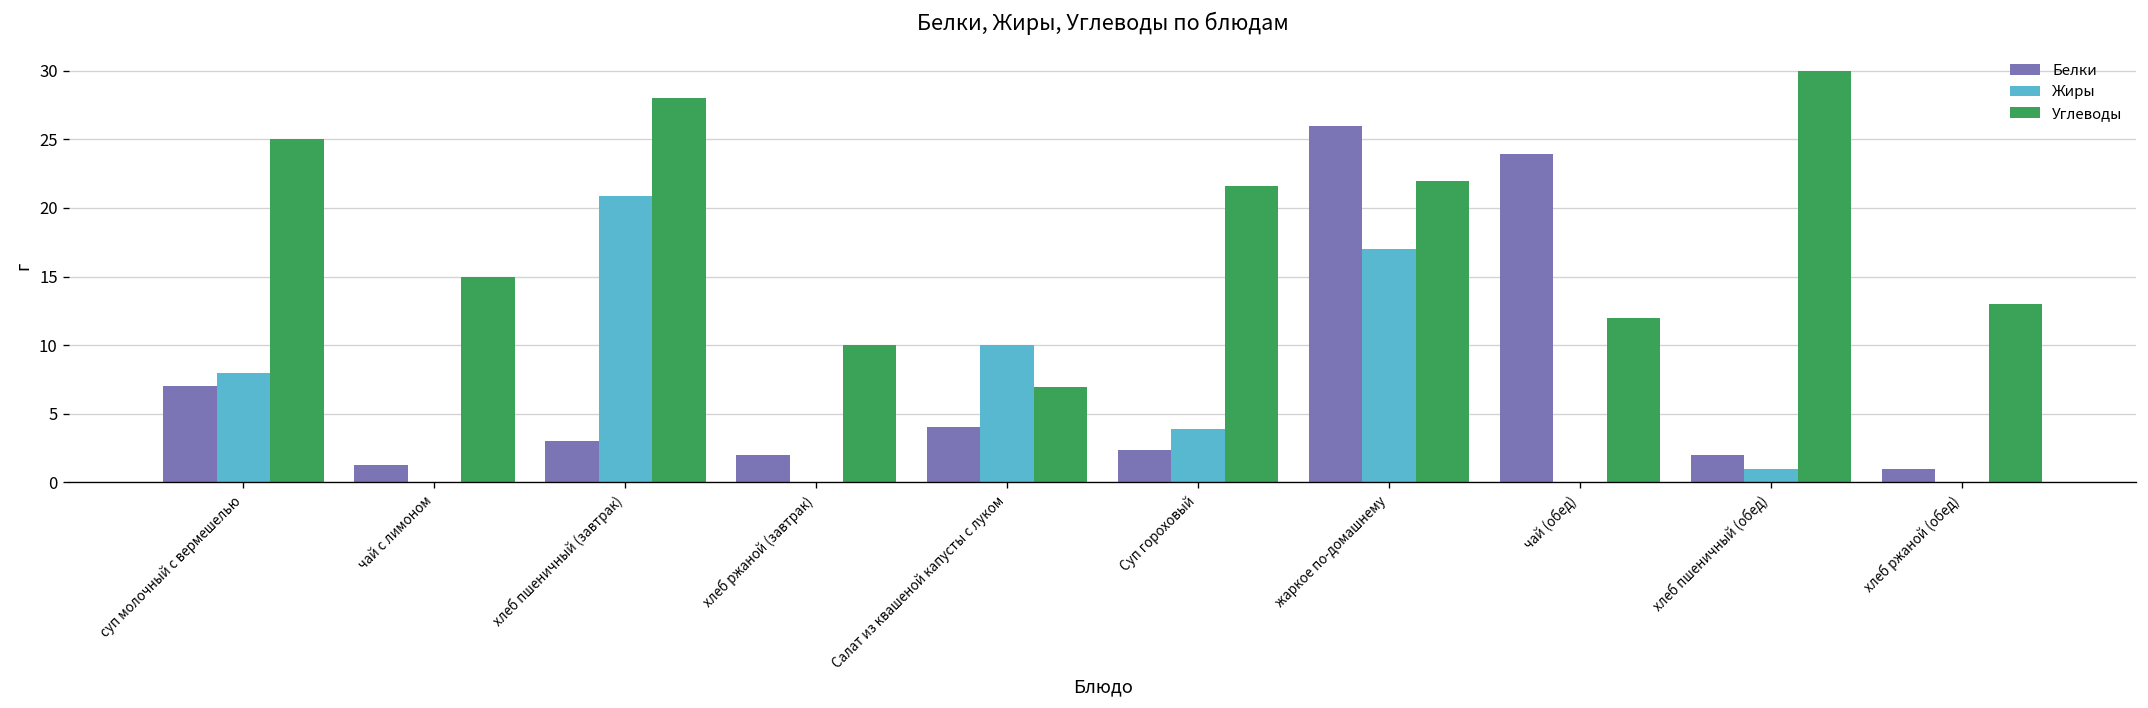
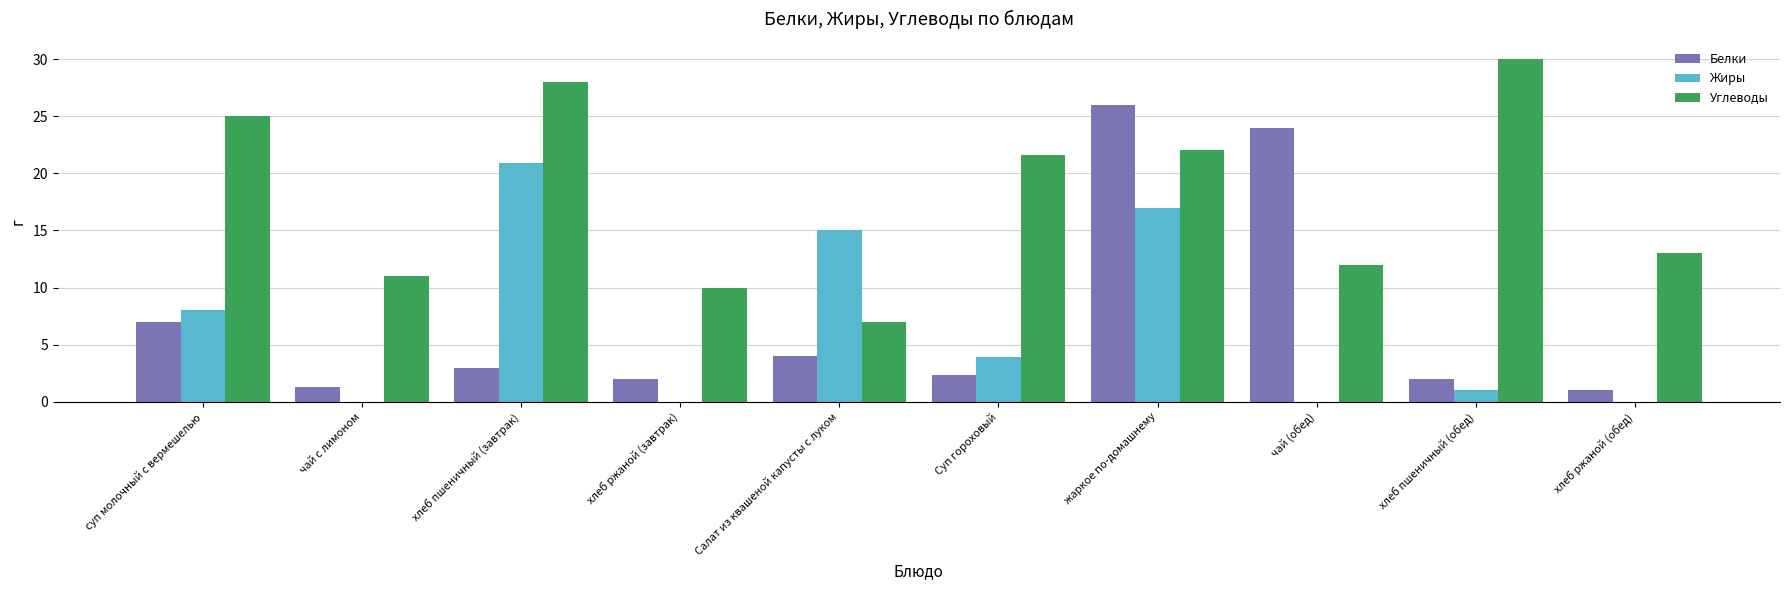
Углеводы, чай с лимоном: 15 -> 11
Жиры, Салат из квашеной капусты с луком: 10 -> 15
